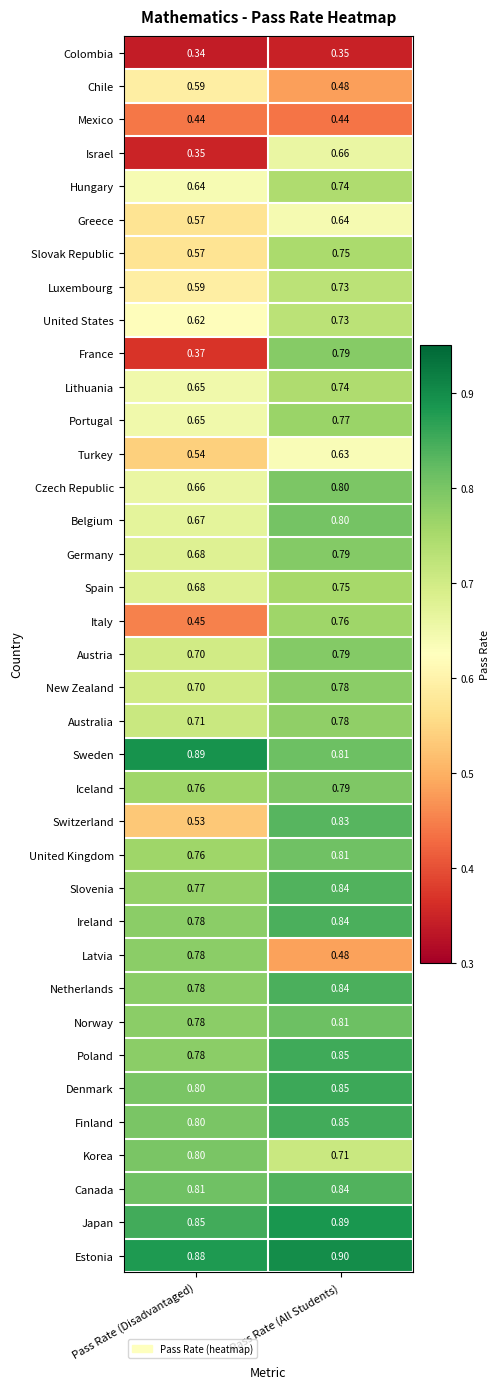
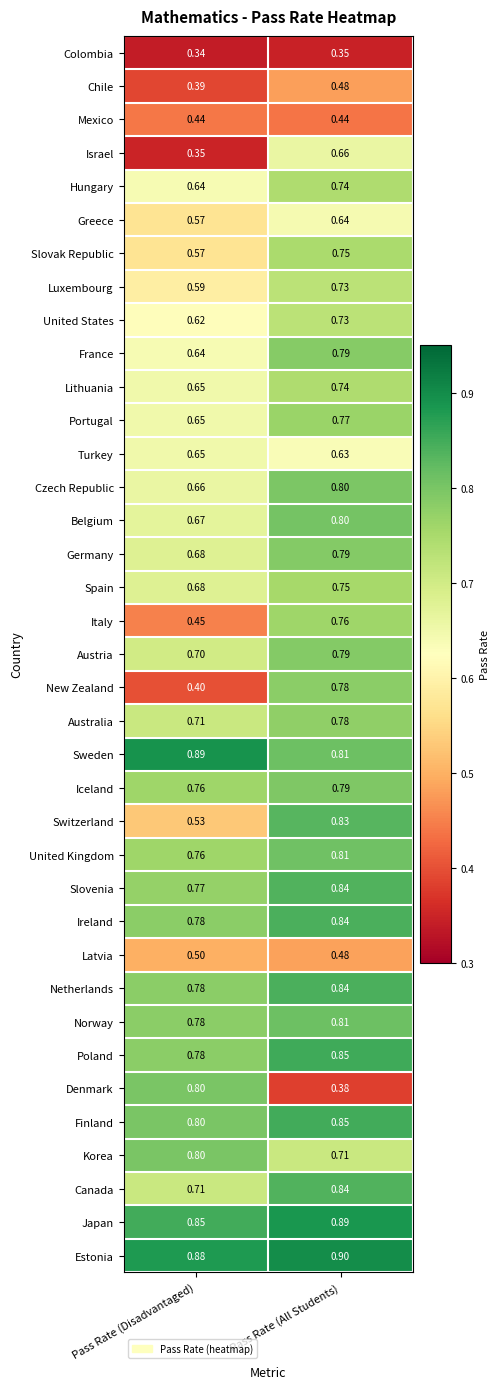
Chile, Pass Rate (Disadvantaged): 0.59 -> 0.39
France, Pass Rate (Disadvantaged): 0.37 -> 0.64
Turkey, Pass Rate (Disadvantaged): 0.54 -> 0.65
New Zealand, Pass Rate (Disadvantaged): 0.70 -> 0.40
Latvia, Pass Rate (Disadvantaged): 0.78 -> 0.50
Denmark, Pass Rate (All Students): 0.85 -> 0.38
Canada, Pass Rate (Disadvantaged): 0.81 -> 0.71
